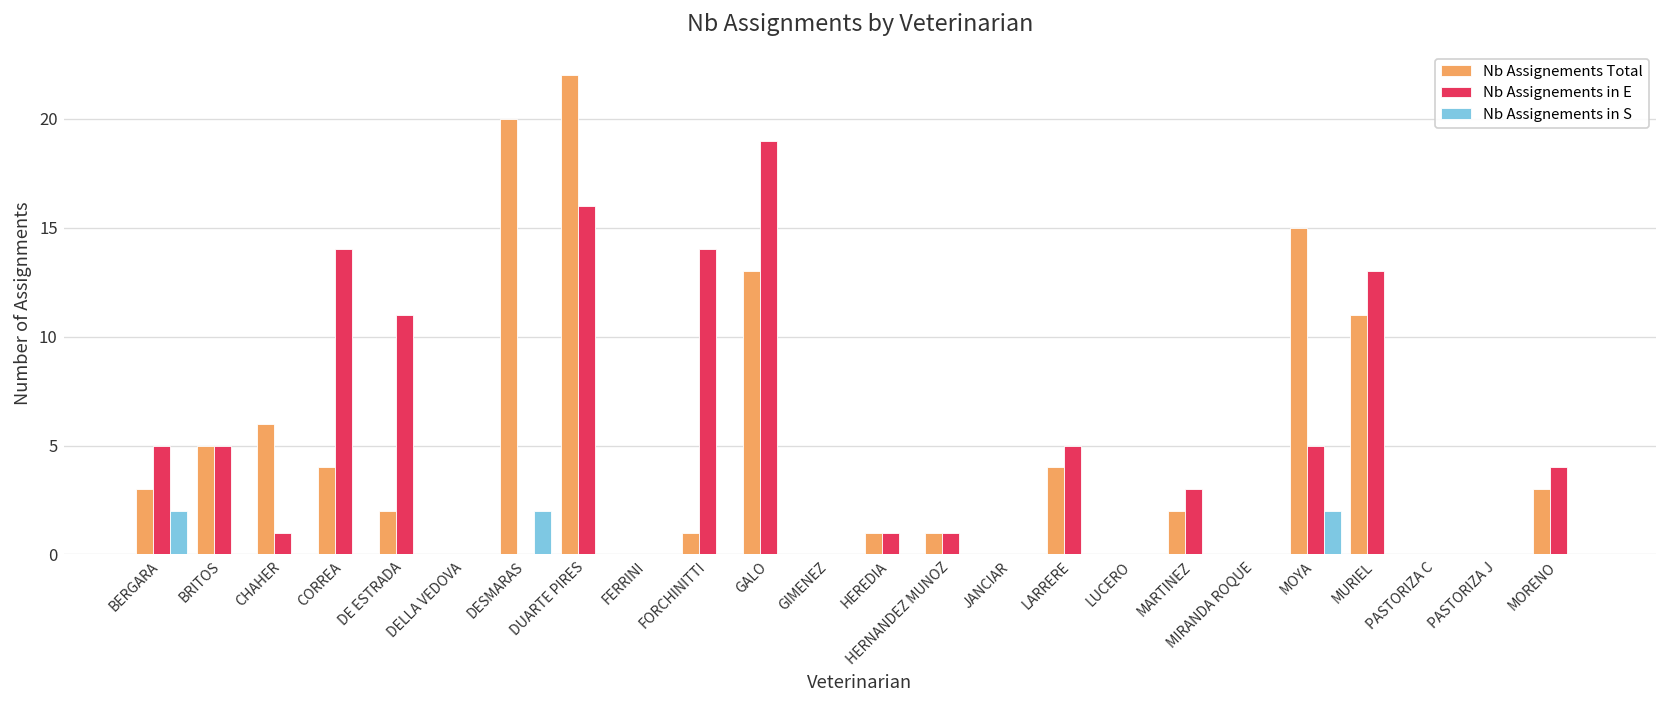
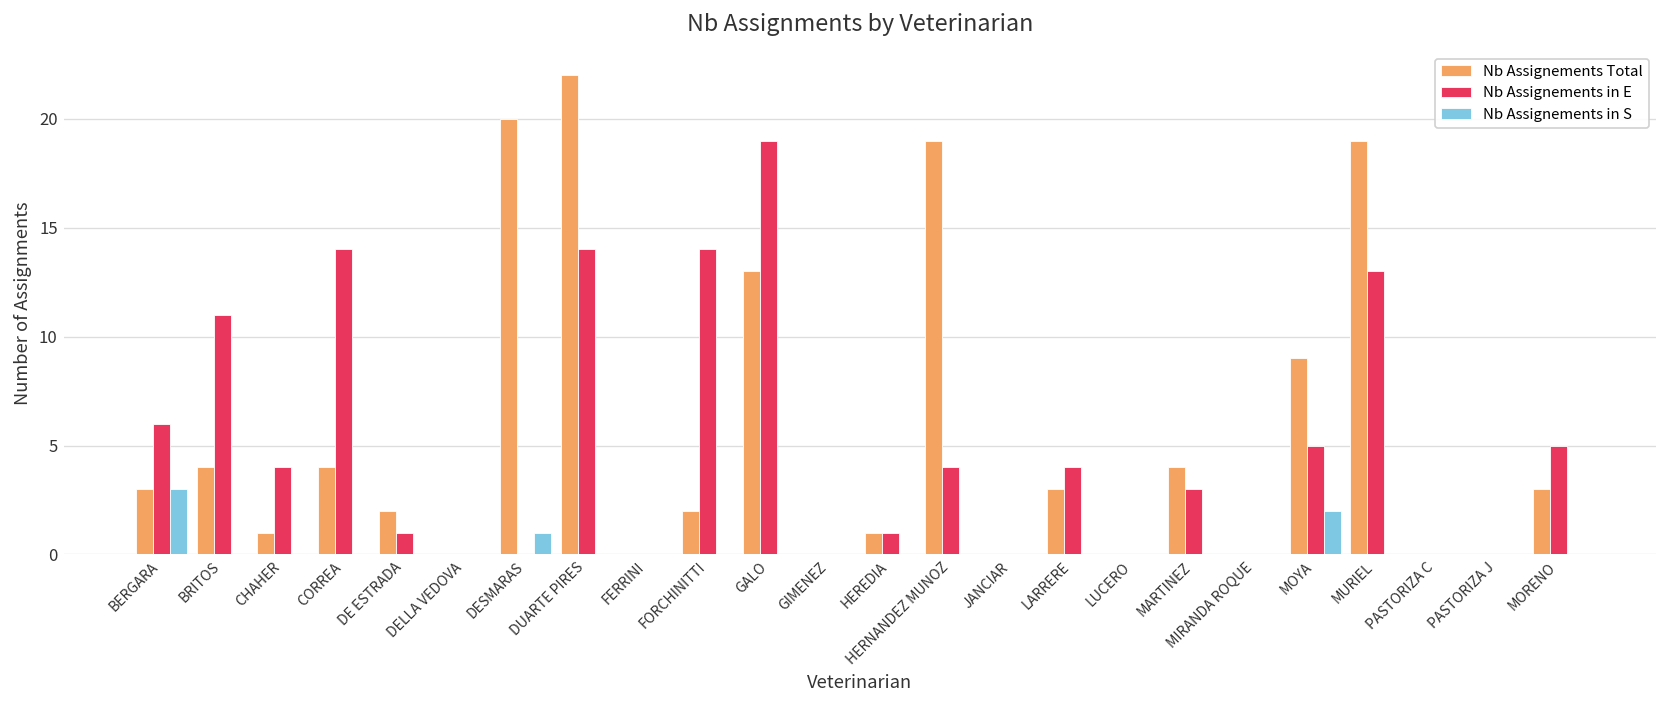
Nb Assignements in E, BERGARA: 5 -> 6
Nb Assignements in S, BERGARA: 2 -> 3
Nb Assignements Total, BRITOS: 5 -> 4
Nb Assignements in E, BRITOS: 5 -> 11
Nb Assignements Total, CHAHER: 6 -> 1
Nb Assignements in E, CHAHER: 1 -> 4
Nb Assignements in E, DE ESTRADA: 11 -> 1
Nb Assignements in S, DESMARAS: 2 -> 1
Nb Assignements in E, DUARTE PIRES: 16 -> 14
Nb Assignements Total, FORCHINITTI: 1 -> 2
Nb Assignements Total, HERNANDEZ MUNOZ: 1 -> 19
Nb Assignements in E, HERNANDEZ MUNOZ: 1 -> 4
Nb Assignements Total, LARRERE: 4 -> 3
Nb Assignements in E, LARRERE: 5 -> 4
Nb Assignements Total, MARTINEZ: 2 -> 4
Nb Assignements Total, MOYA: 15 -> 9
Nb Assignements Total, MURIEL: 11 -> 19
Nb Assignements in E, MORENO: 4 -> 5
